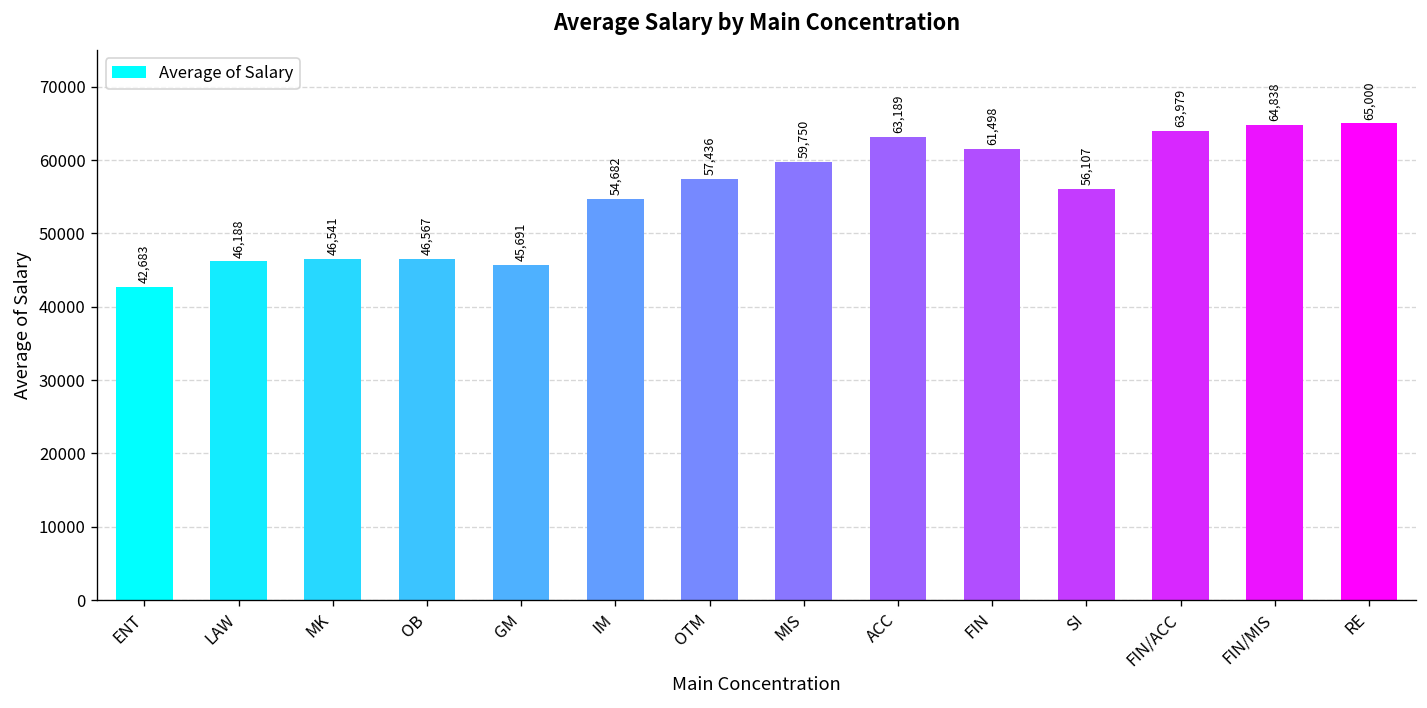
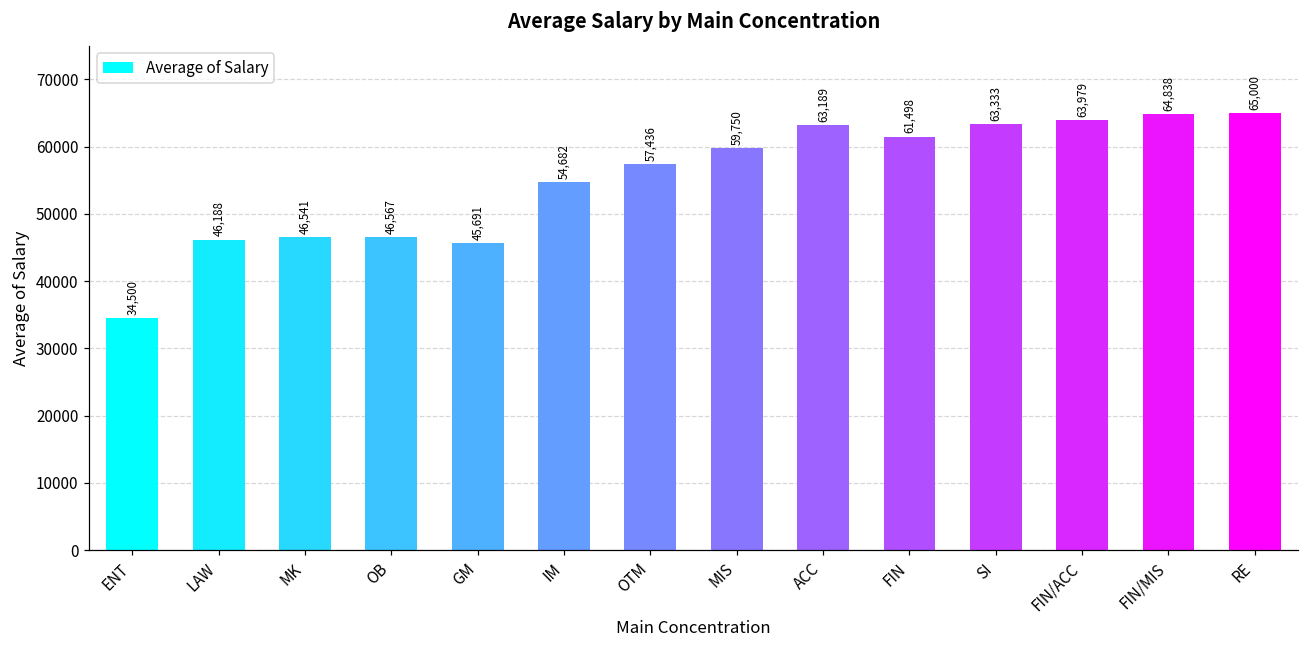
ENT: 42,683 -> 34,500
SI: 56,107 -> 63,333
